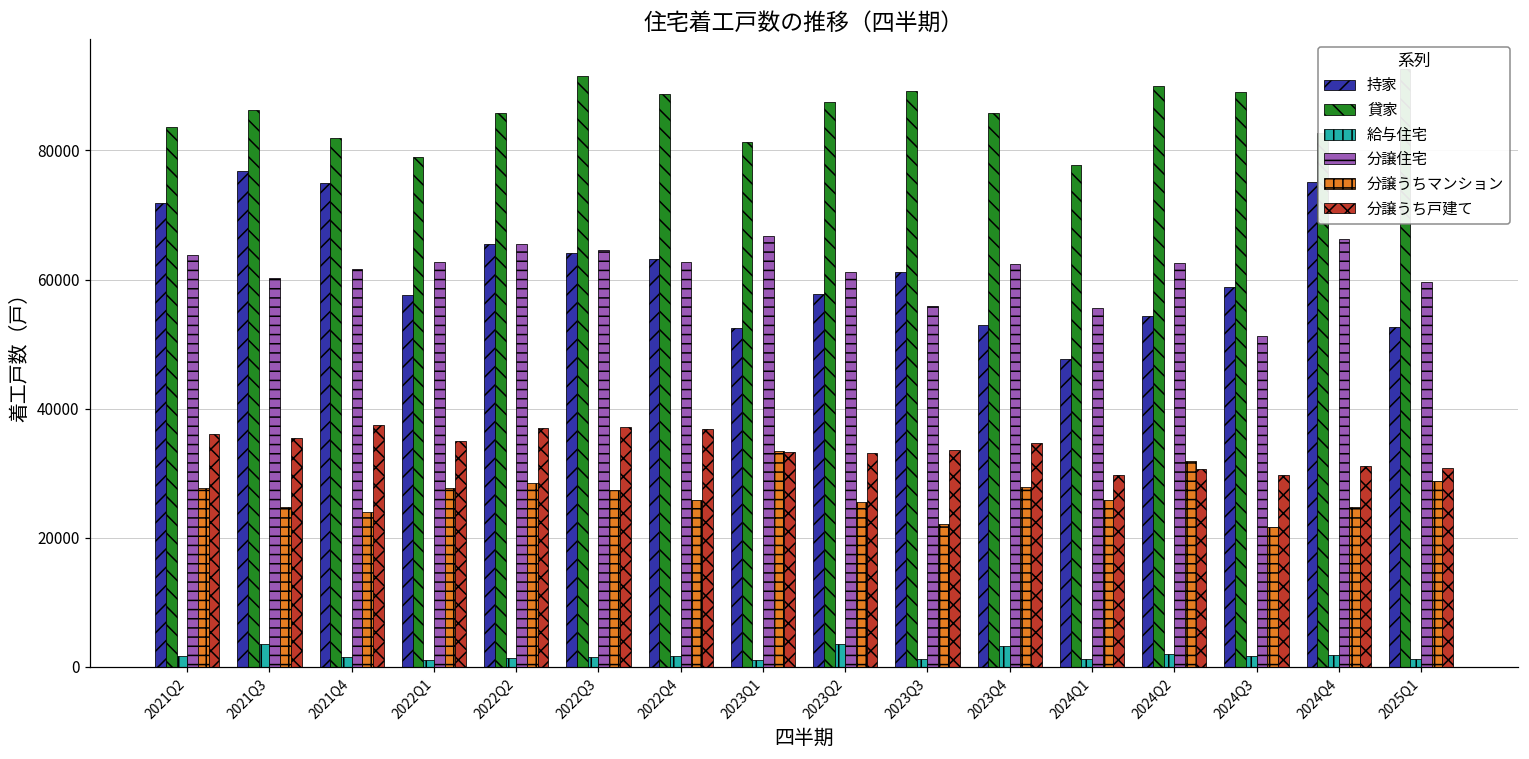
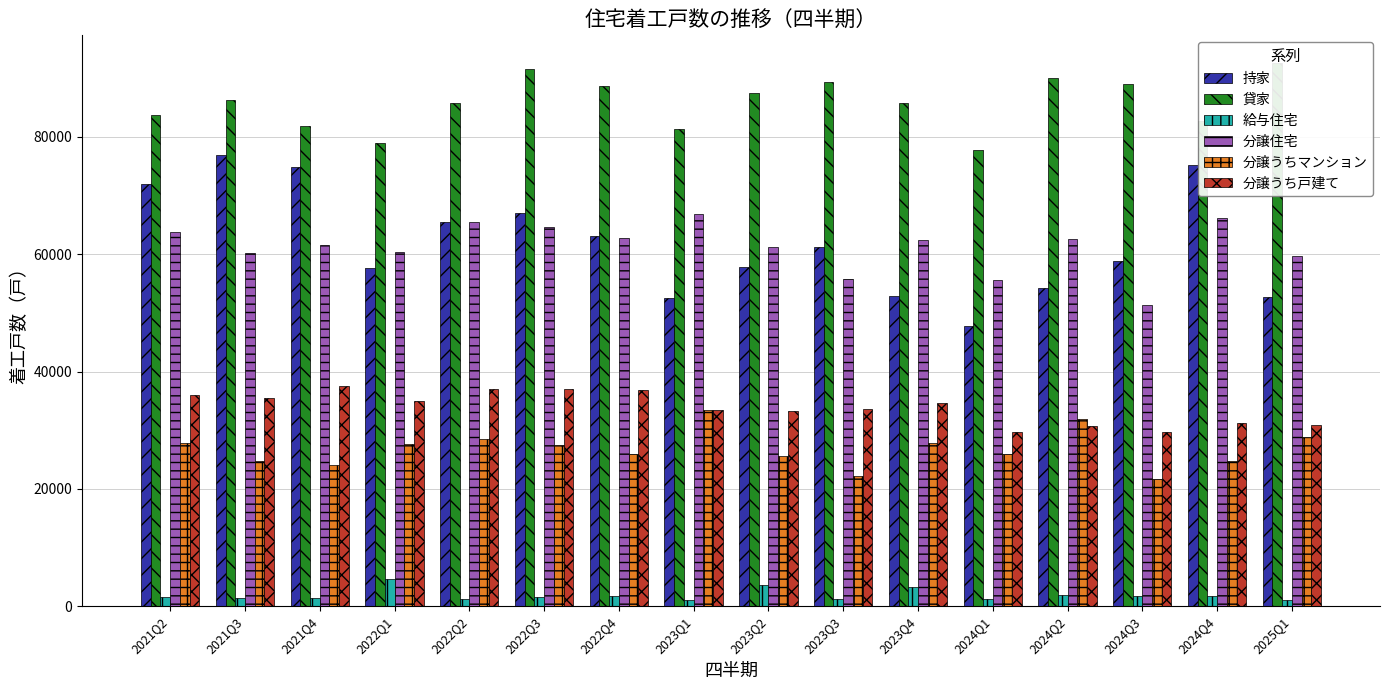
給与住宅, 2021Q3: 4000 -> 1000
給与住宅, 2022Q1: 1000 -> 5000
分譲住宅, 2022Q1: 63000 -> 60000
持家, 2022Q3: 64000 -> 67000
